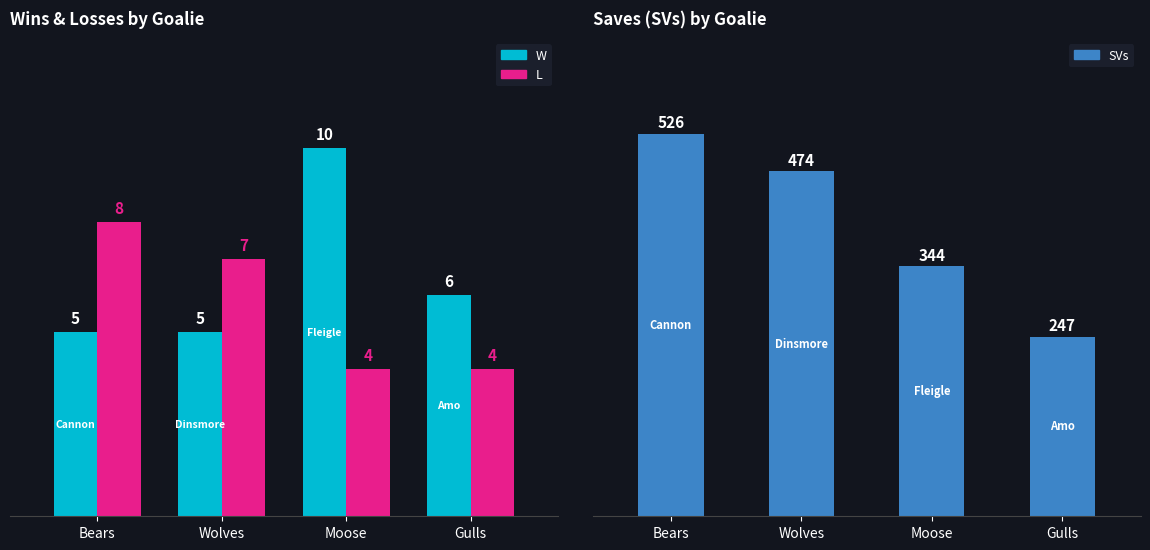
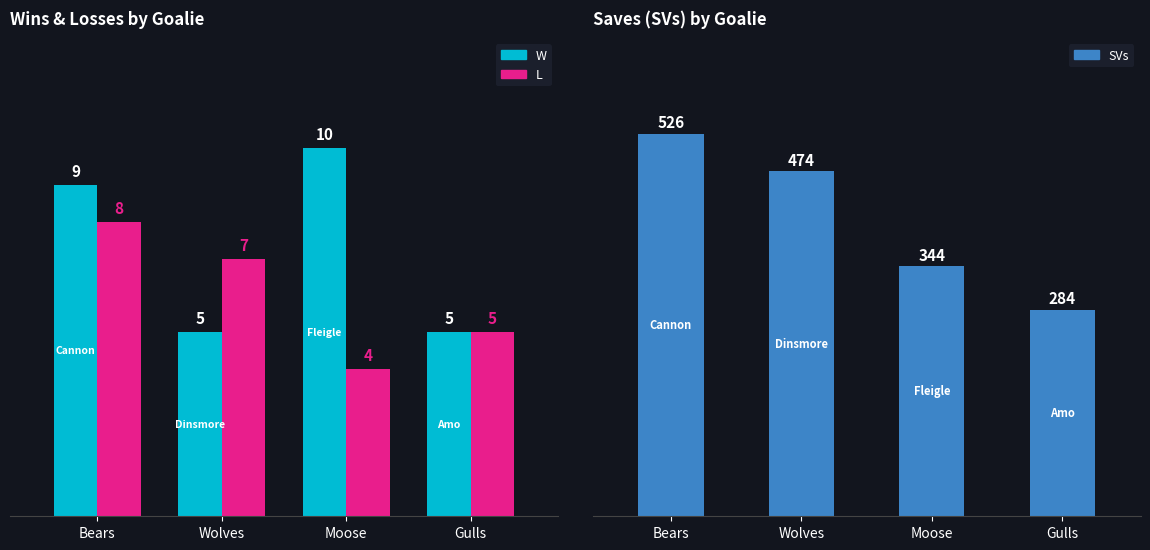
Wins & Losses by Goalie, W, Bears: 5 -> 9
Wins & Losses by Goalie, W, Gulls: 6 -> 5
Wins & Losses by Goalie, L, Gulls: 4 -> 5
Saves (SVs) by Goalie, Gulls: 247 -> 284
